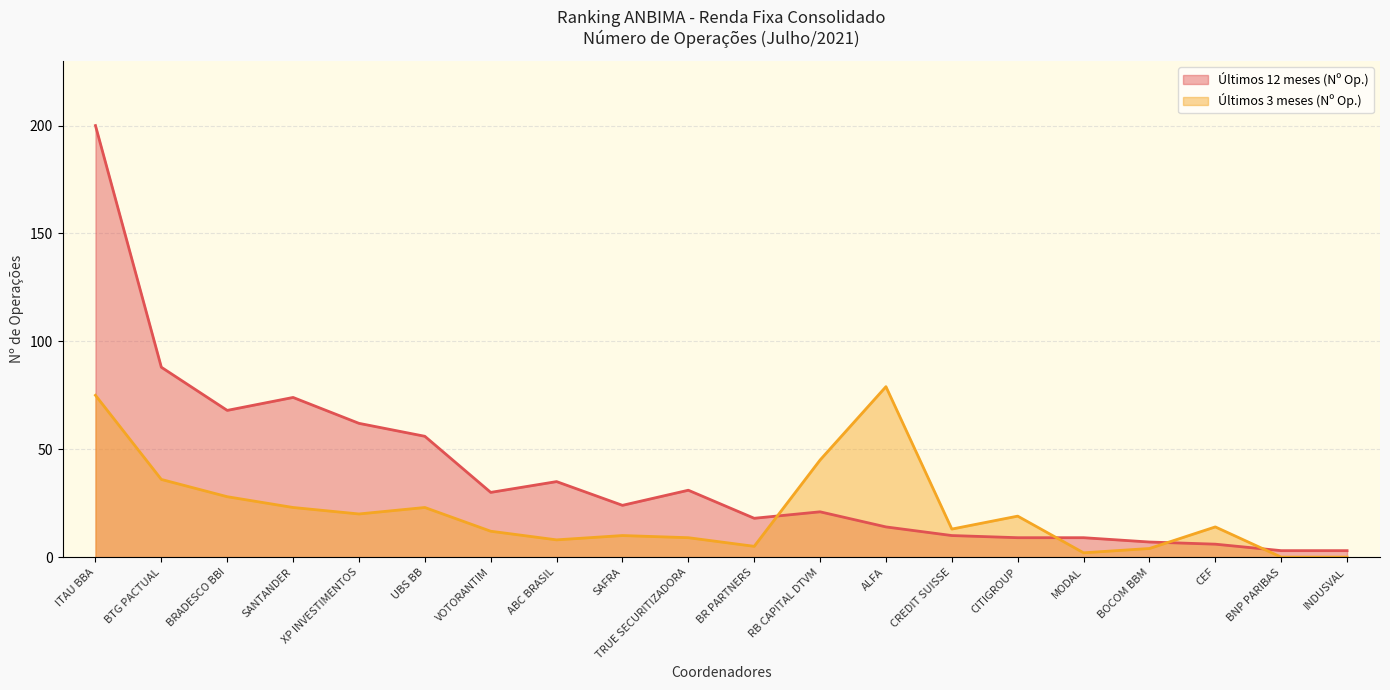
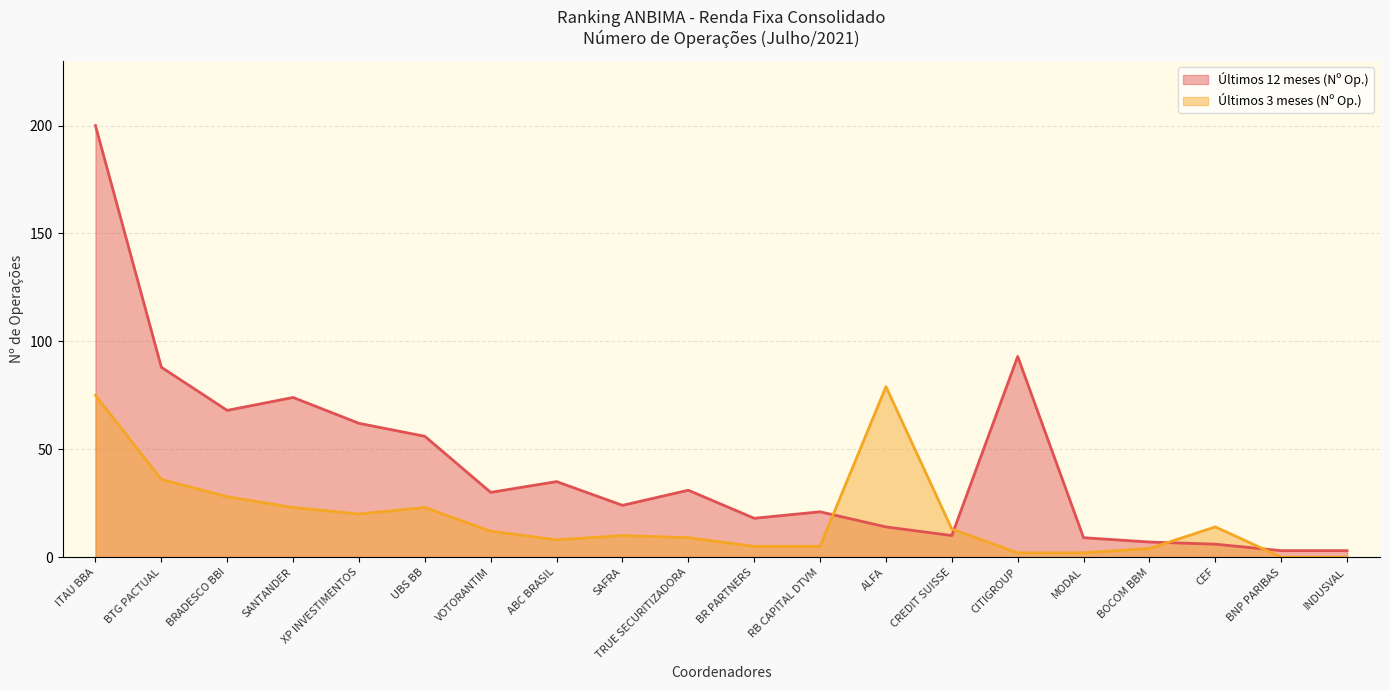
Últimos 3 meses (Nº Op.), RB CAPITAL DTVM: 45 -> 5
Últimos 12 meses (Nº Op.), CITIGROUP: 9 -> 93
Últimos 3 meses (Nº Op.), CITIGROUP: 19 -> 2
